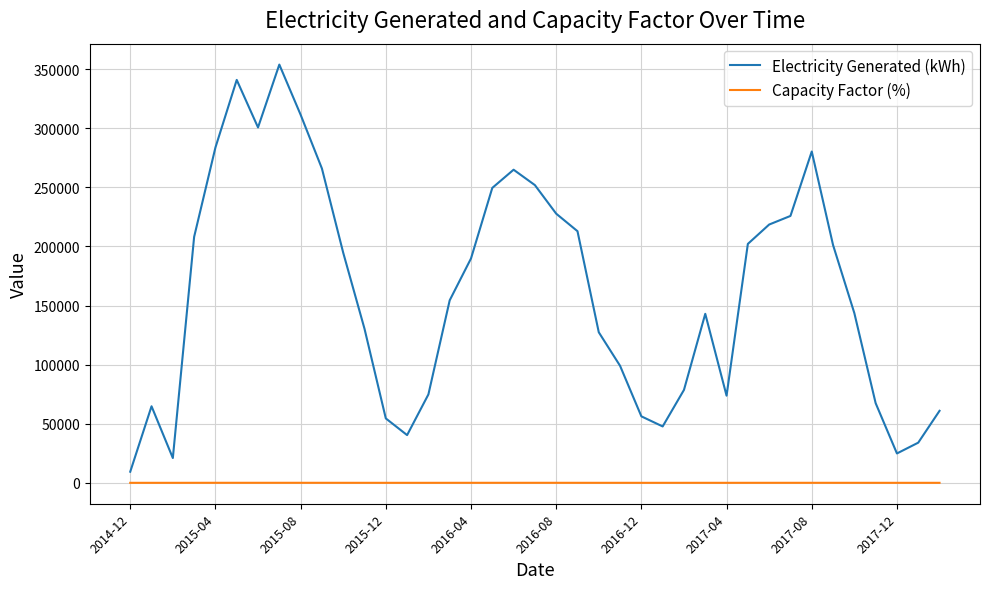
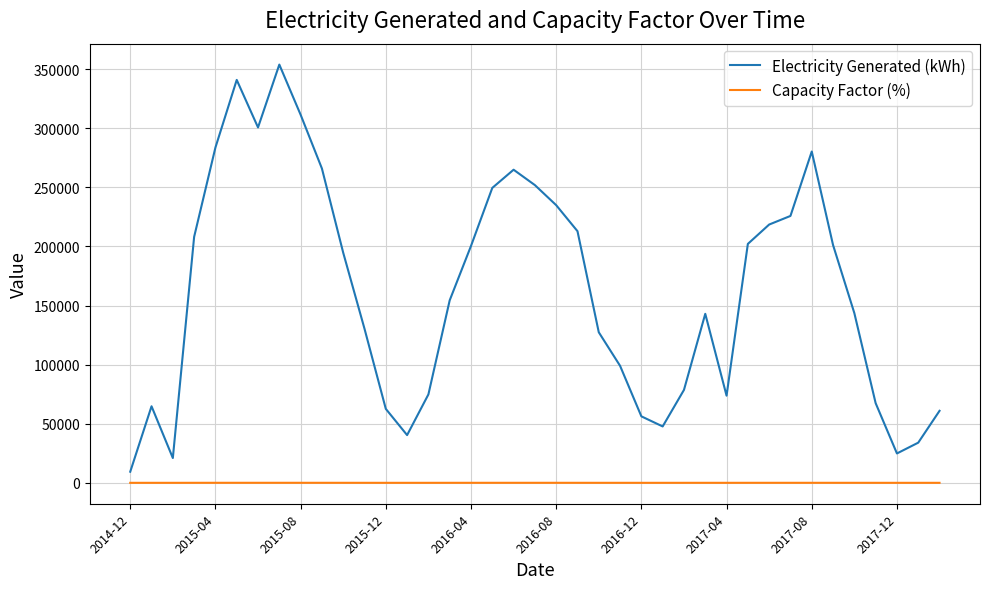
Electricity Generated (kWh), 2015-12: 54000 -> 63000
Electricity Generated (kWh), 2016-04: 190000 -> 200000
Electricity Generated (kWh), 2016-08: 228000 -> 235000
